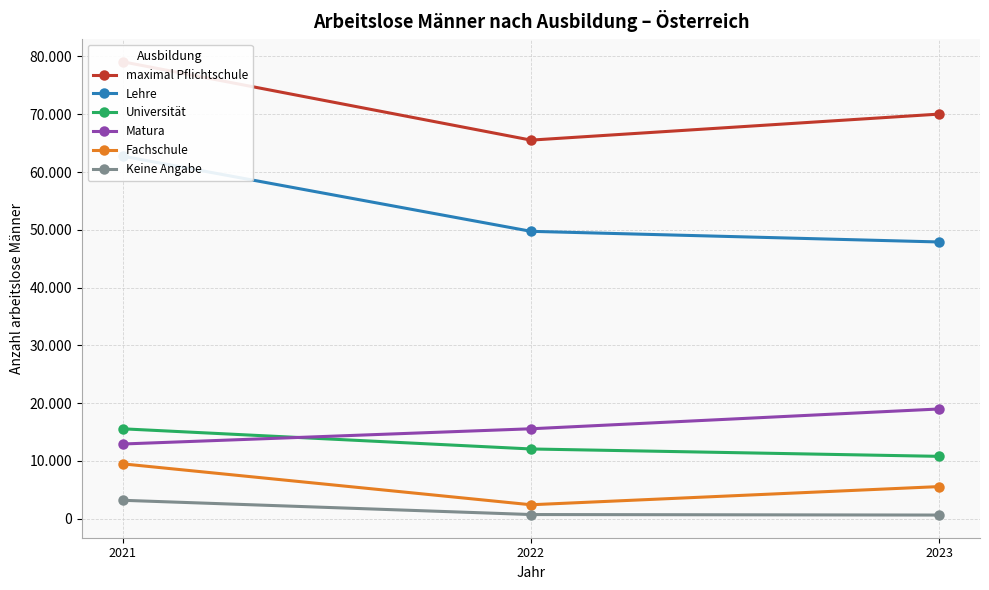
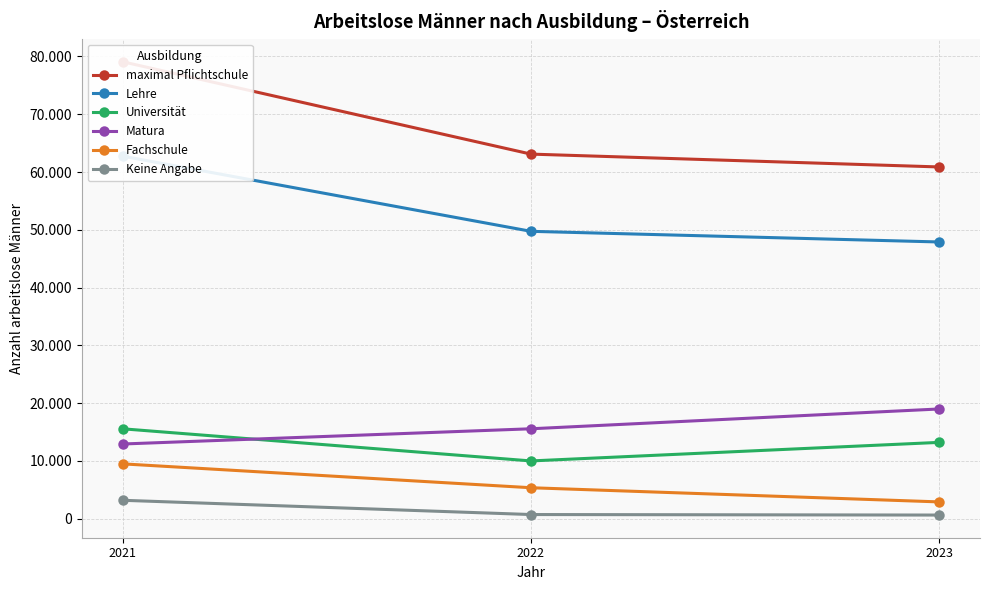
maximal Pflichtschule, 2022: 66 -> 63
Universität, 2022: 12 -> 10
Fachschule, 2022: 2 -> 5
maximal Pflichtschule, 2023: 70 -> 61
Universität, 2023: 11 -> 13
Fachschule, 2023: 6 -> 3
